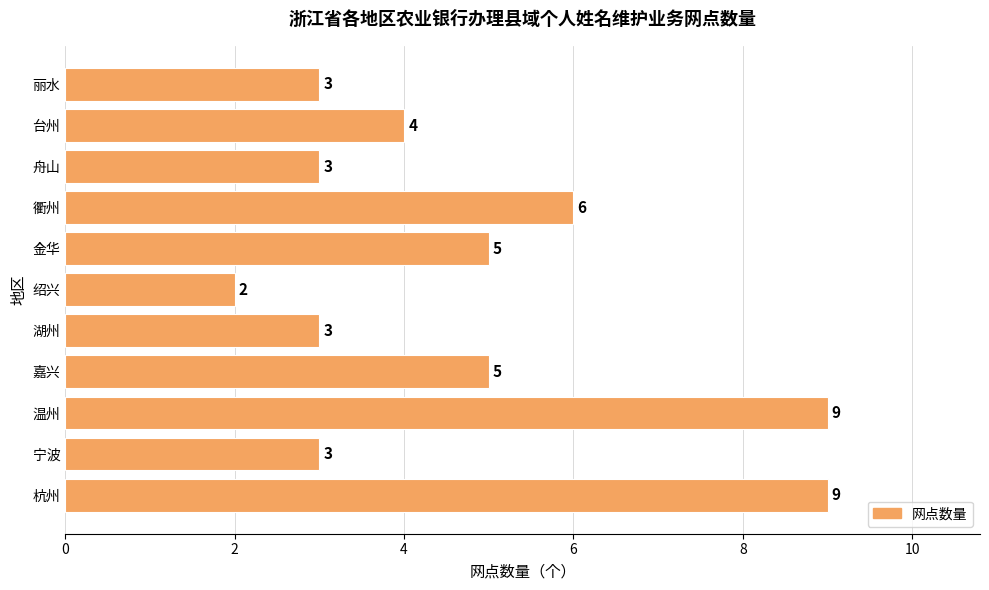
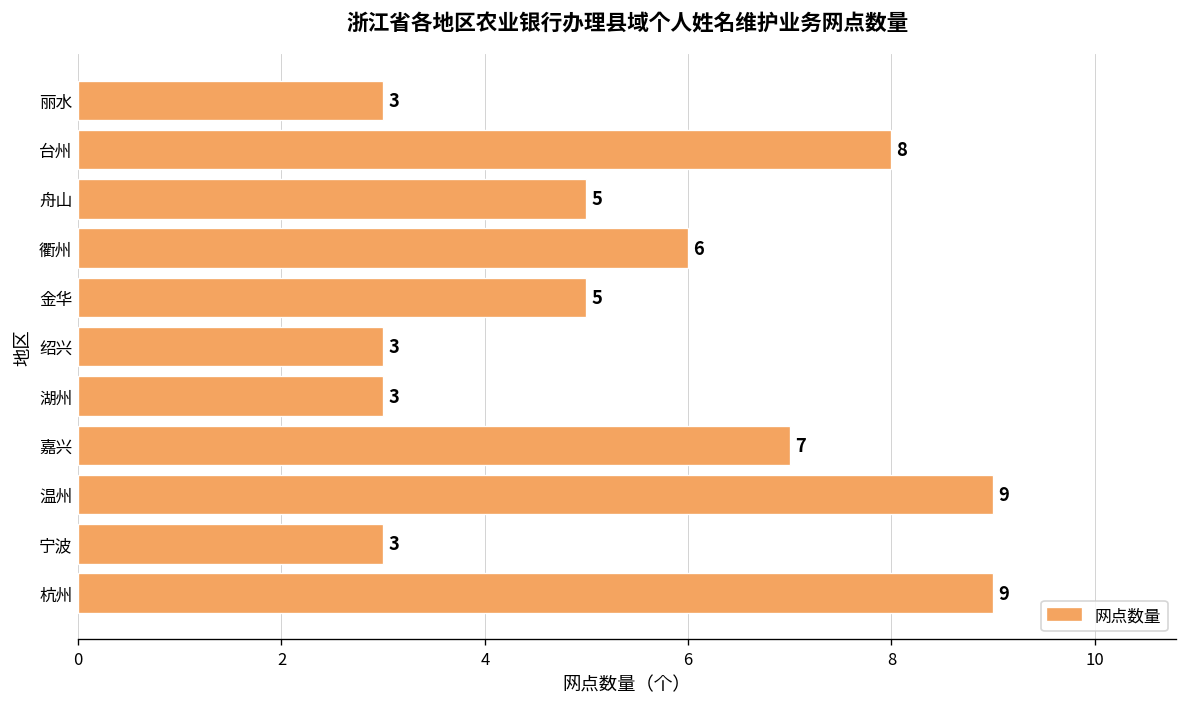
台州: 4 -> 8
舟山: 3 -> 5
绍兴: 2 -> 3
嘉兴: 5 -> 7
